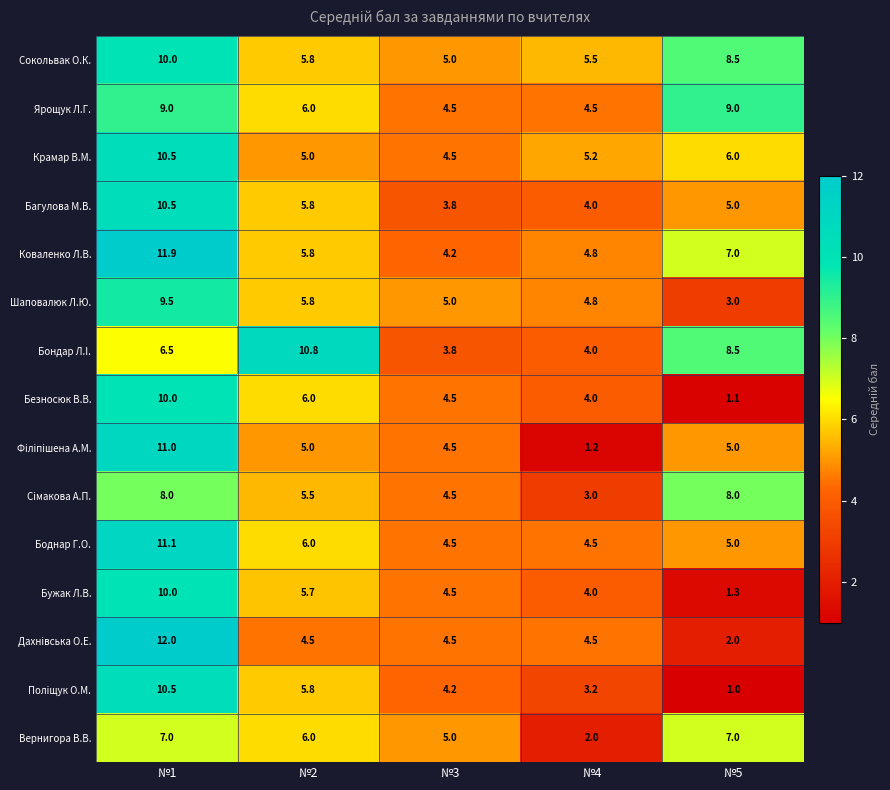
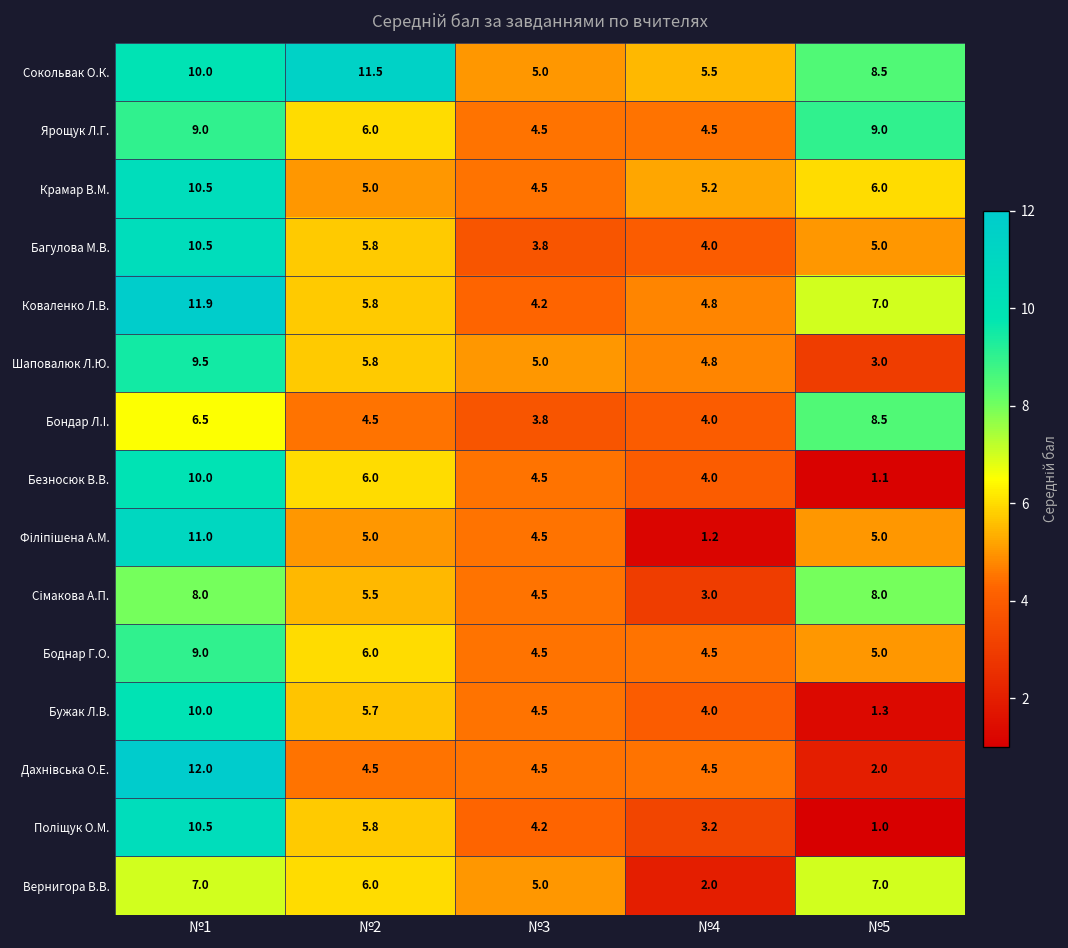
Сокольвак О.К., №2: 5.8 -> 11.5
Бондар Л.І., №2: 10.8 -> 4.5
Боднар Г.О., №1: 11.1 -> 9.0
